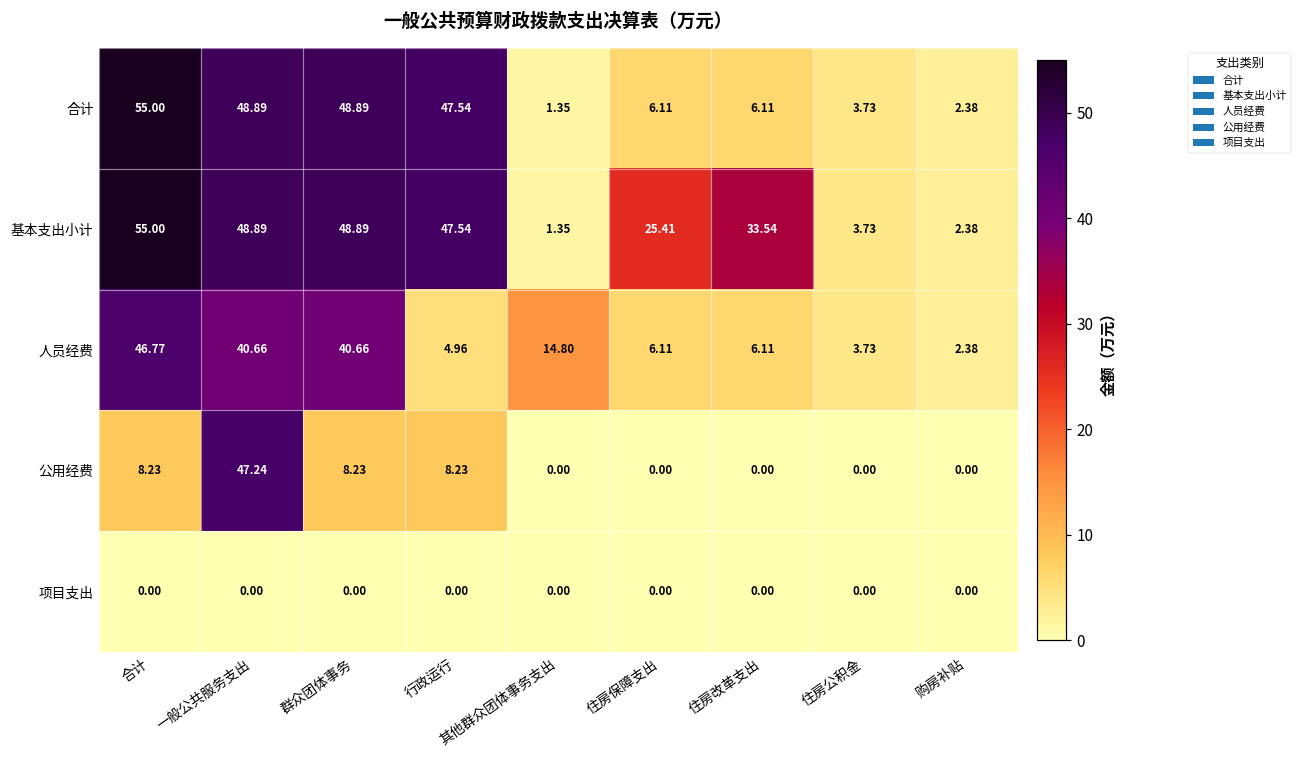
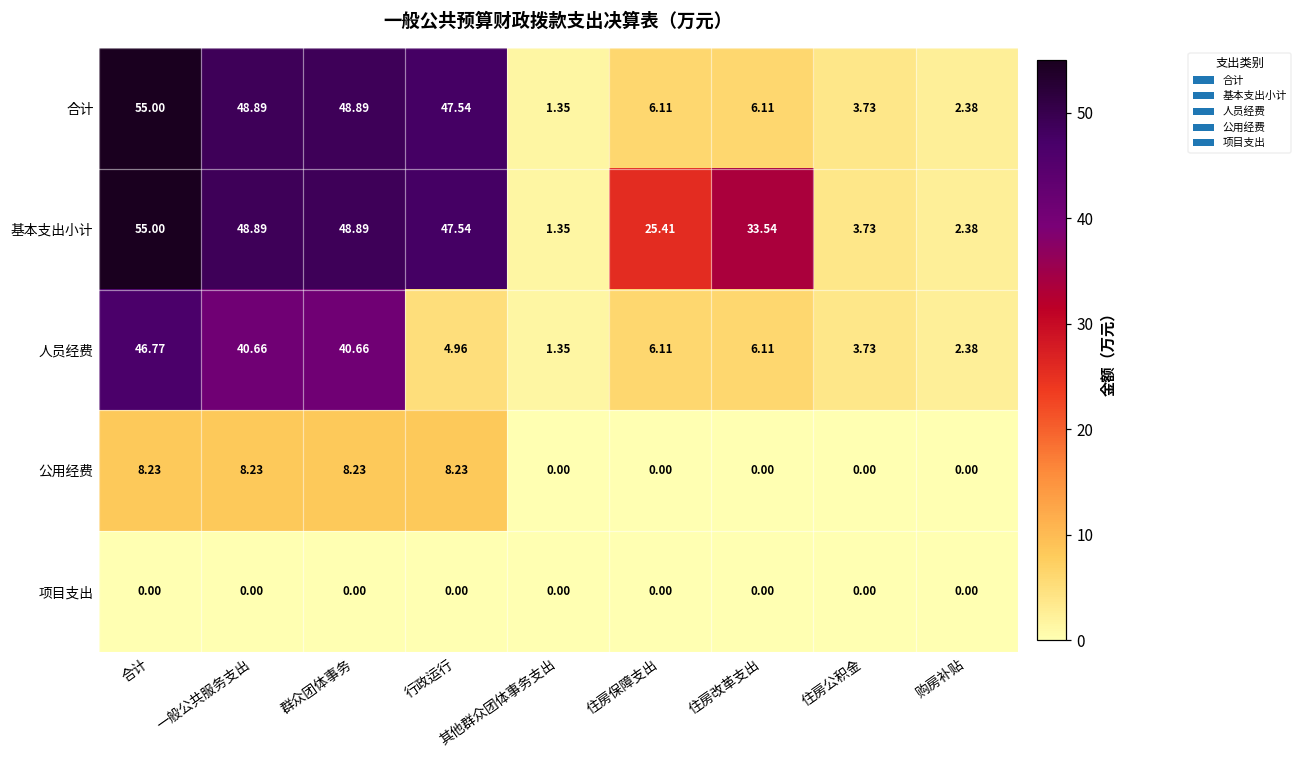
人员经费, 其他群众团体事务支出: 14.80 -> 1.35
公用经费, 一般公共服务支出: 47.24 -> 8.23
